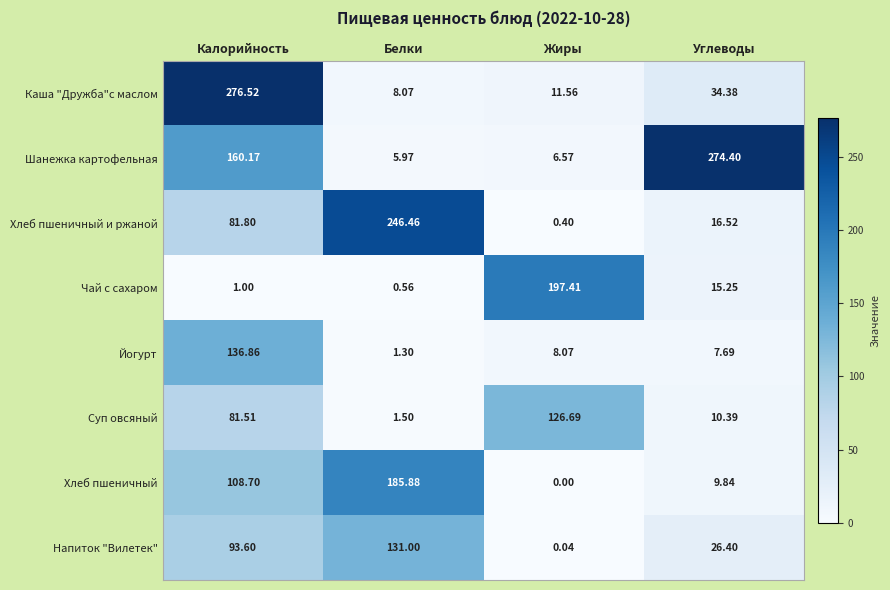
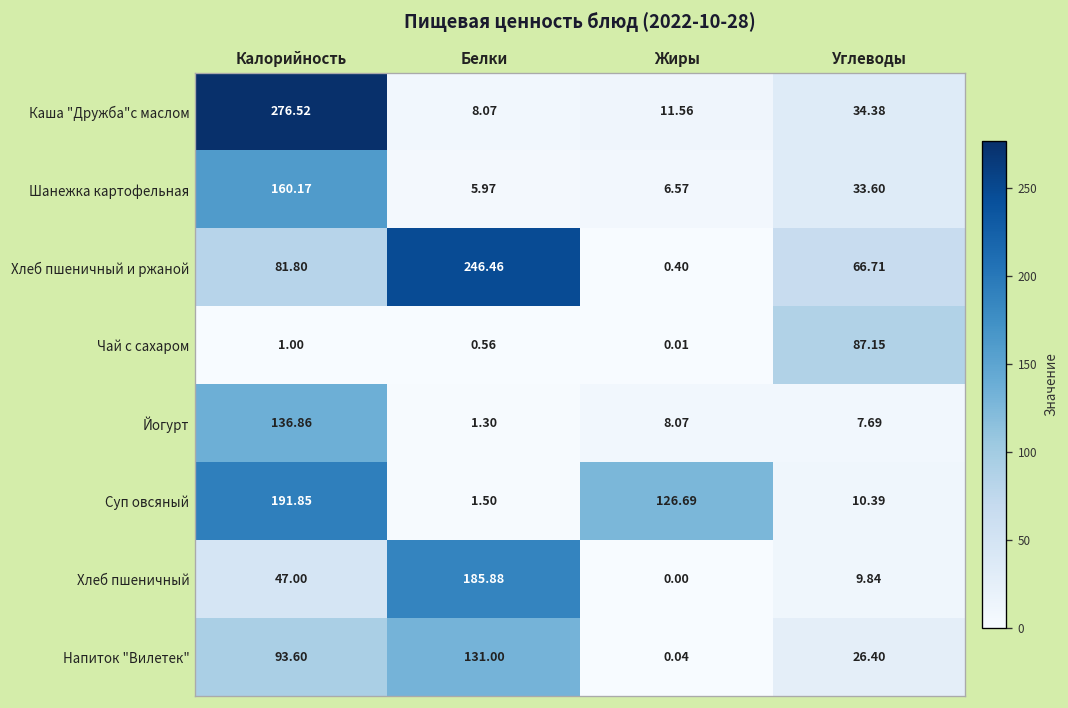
Шанежка картофельная, Углеводы: 274.40 -> 33.60
Хлеб пшеничный и ржаной, Углеводы: 16.52 -> 66.71
Чай с сахаром, Жиры: 197.41 -> 0.01
Чай с сахаром, Углеводы: 15.25 -> 87.15
Суп овсяный, Калорийность: 81.51 -> 191.85
Хлеб пшеничный, Калорийность: 108.70 -> 47.00
